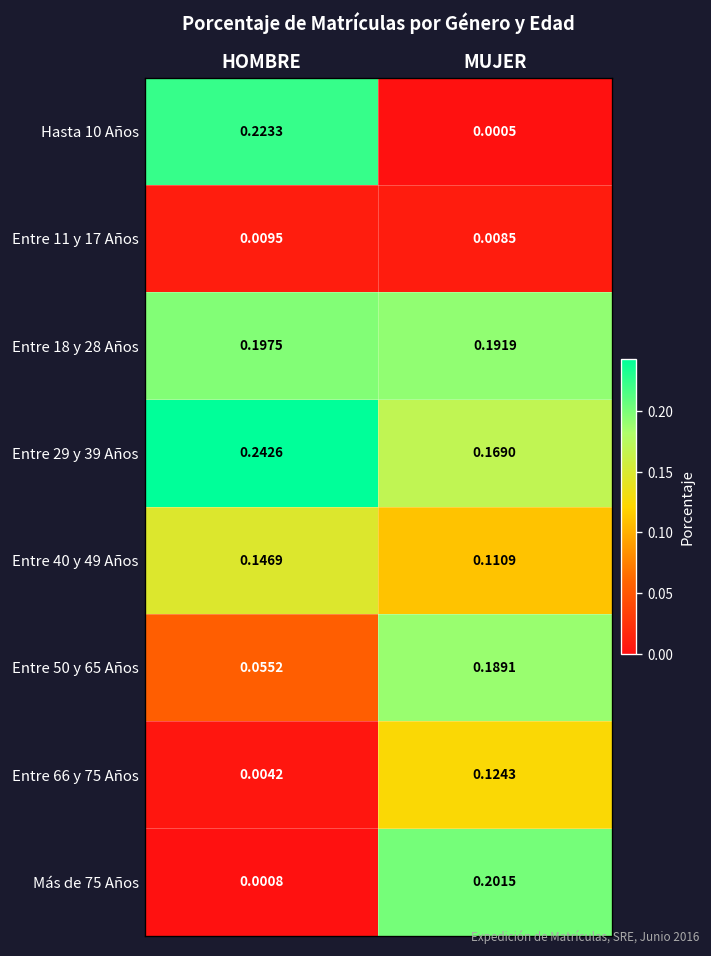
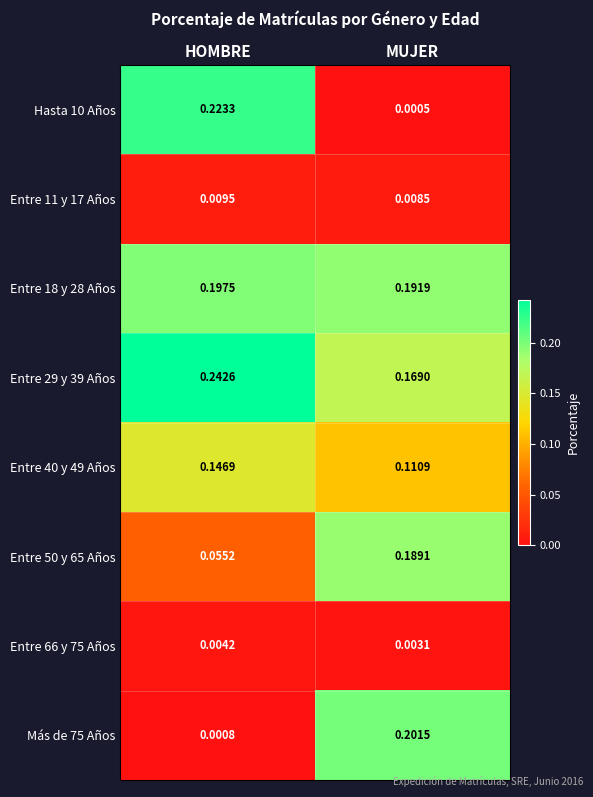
Entre 66 y 75 Años, MUJER: 0.1243 -> 0.0031
